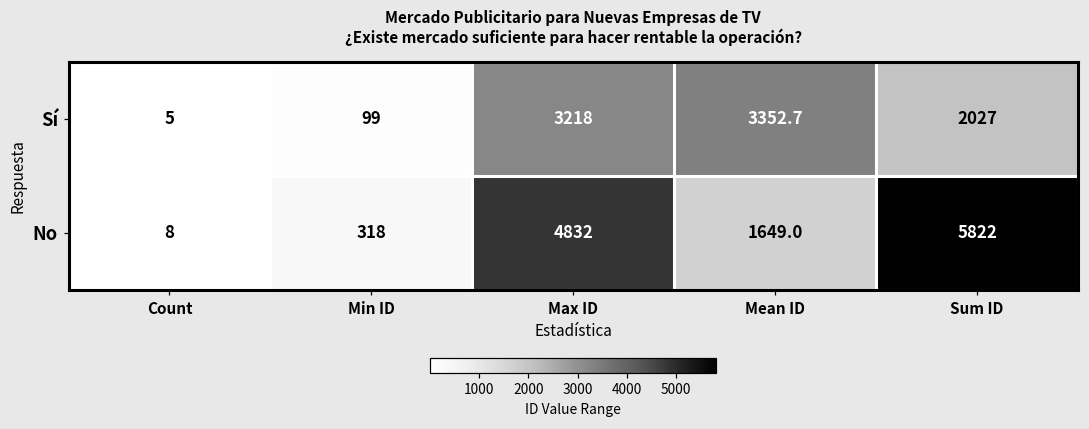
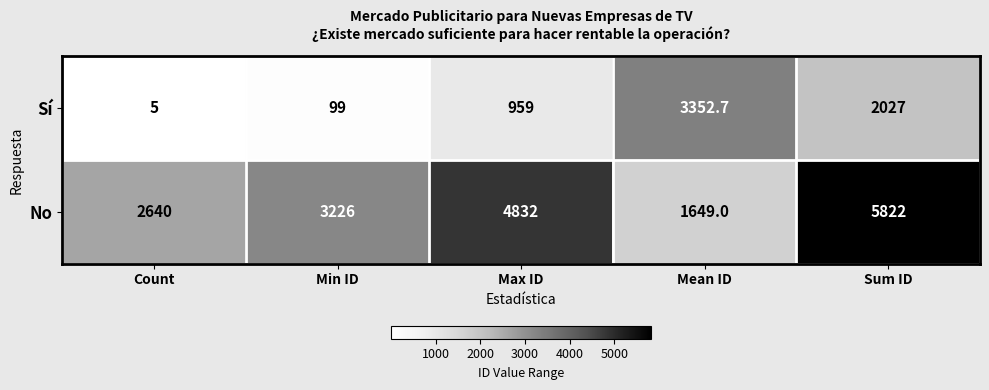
Sí, Max ID: 3218 -> 959
No, Count: 8 -> 2640
No, Min ID: 318 -> 3226
